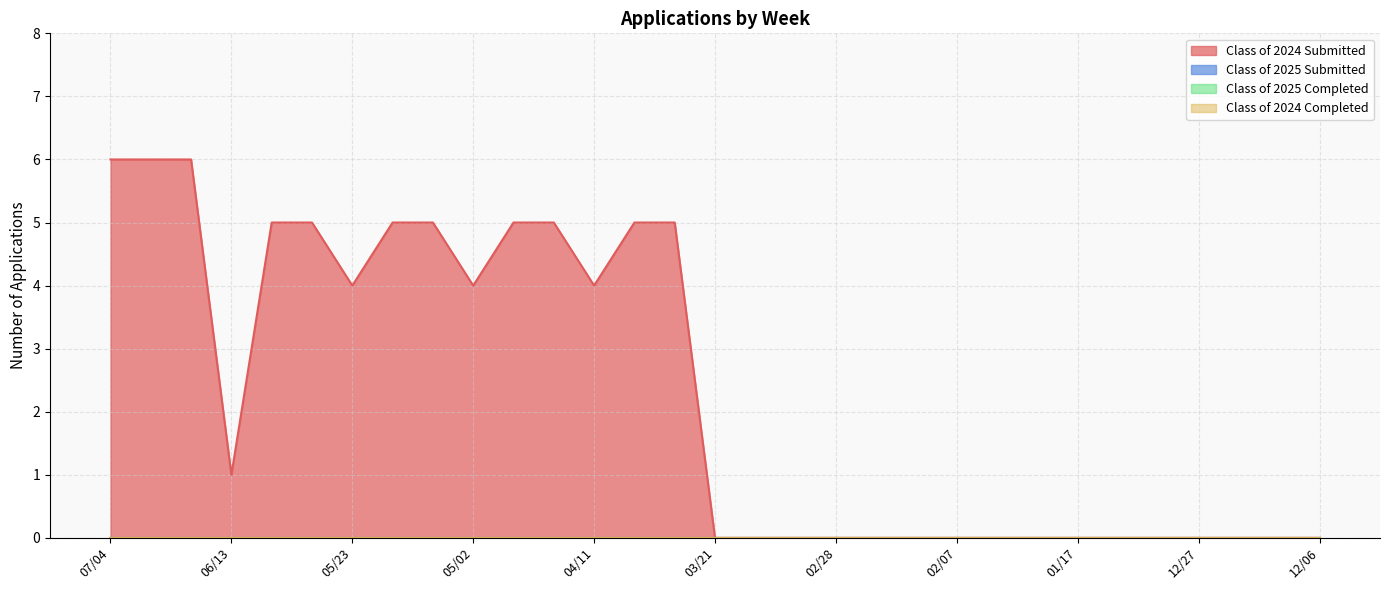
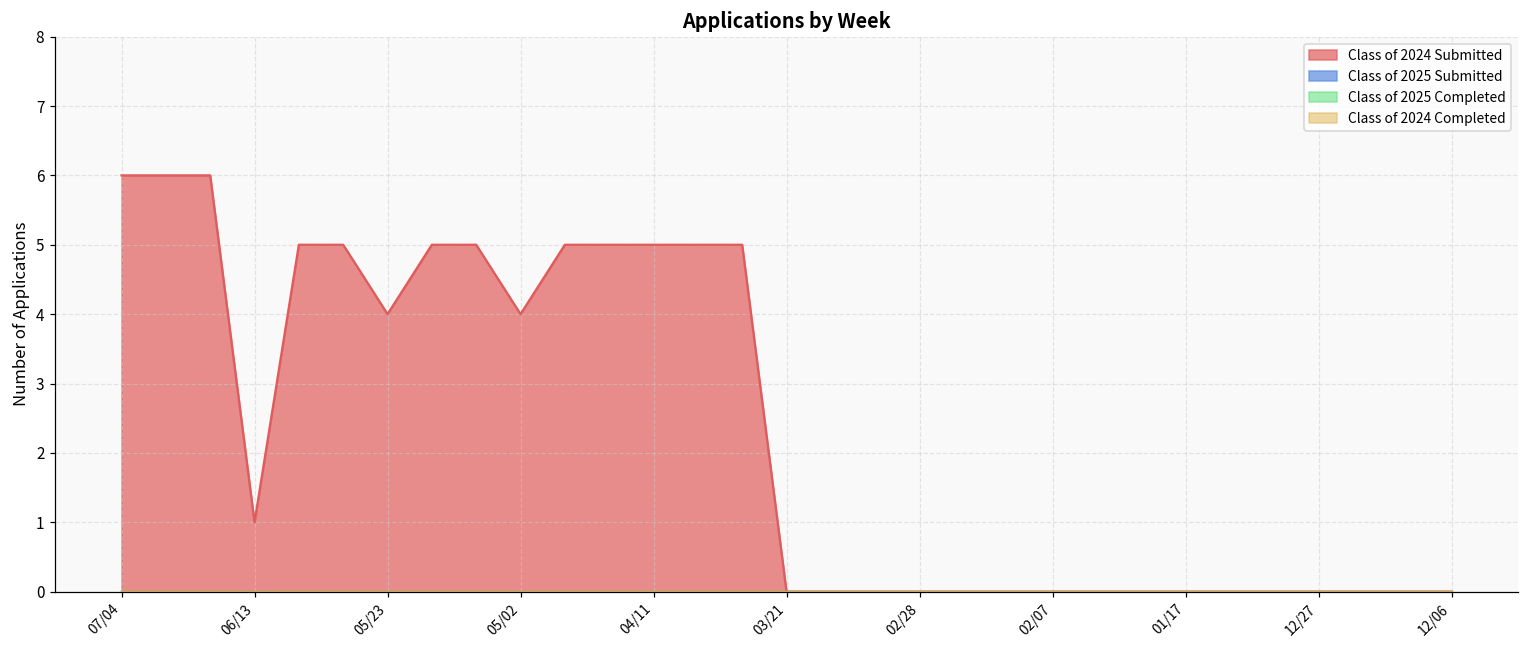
Class of 2024 Submitted, 04/11: 4 -> 5
